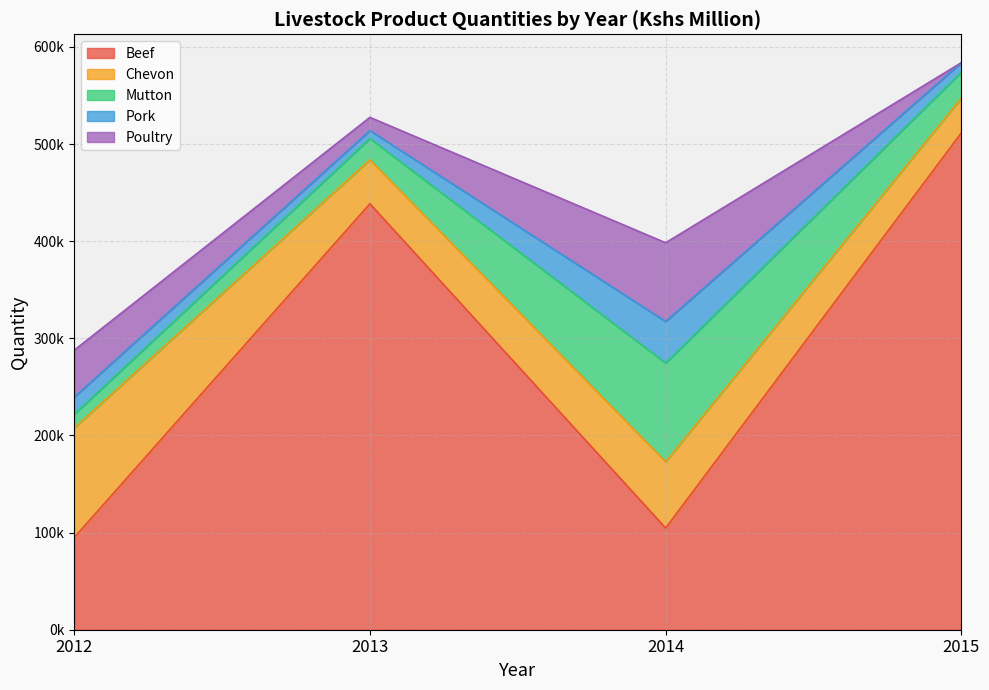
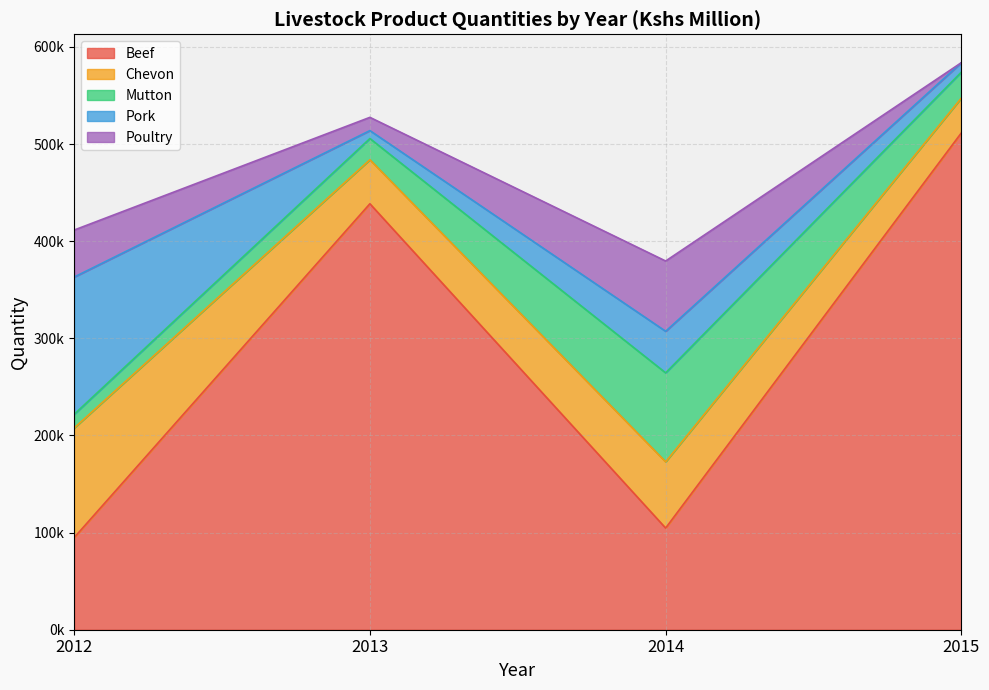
Pork, 2012: 20000 -> 140000
Mutton, 2014: 100000 -> 90000
Poultry, 2014: 80000 -> 70000
